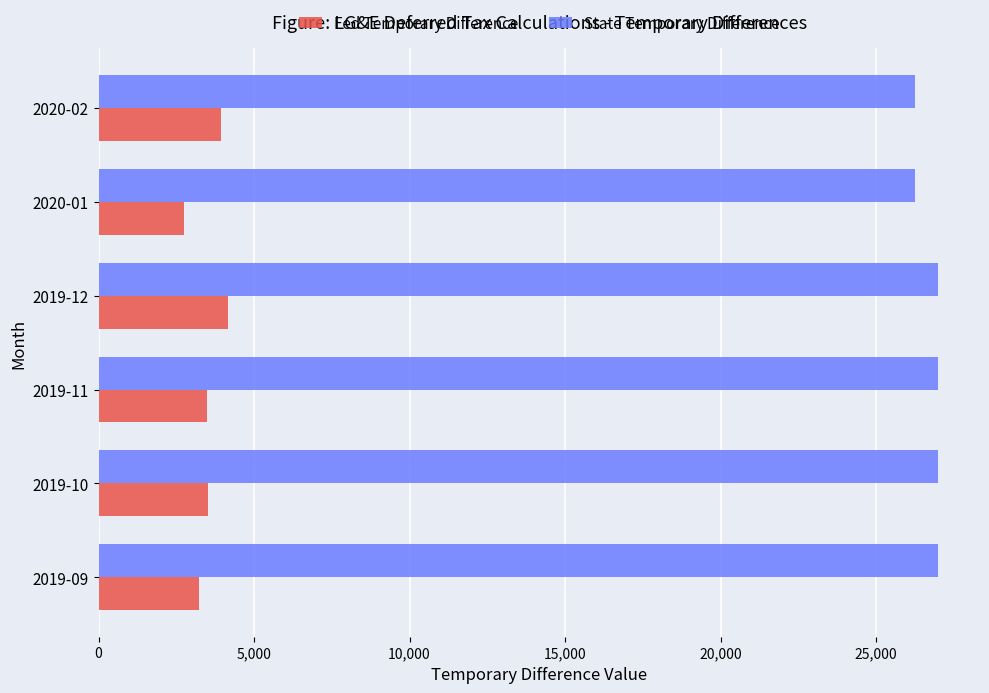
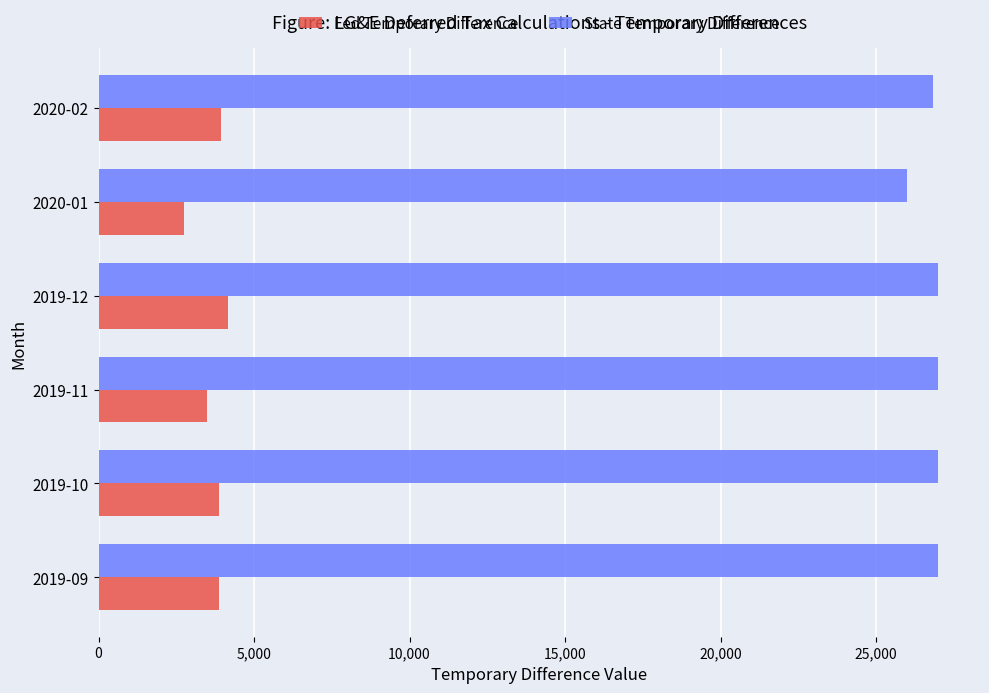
State Temporary Difference, 2020-02: 26,200 -> 26,800
State Temporary Difference, 2020-01: 26,200 -> 26,000
Fed Temporary Difference, 2019-10: 3,500 -> 3,900
Fed Temporary Difference, 2019-09: 3,200 -> 3,900
